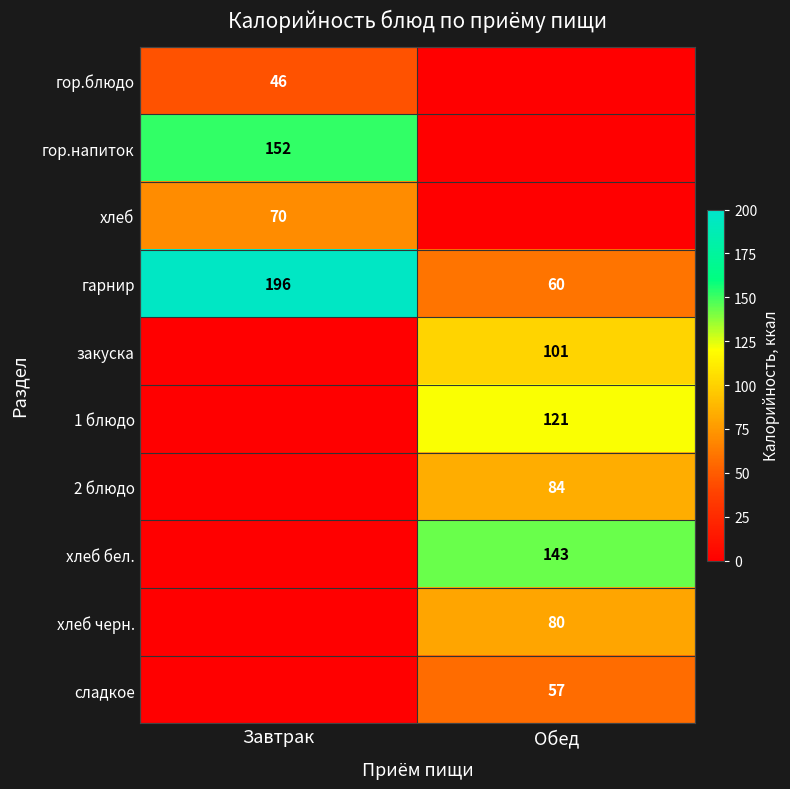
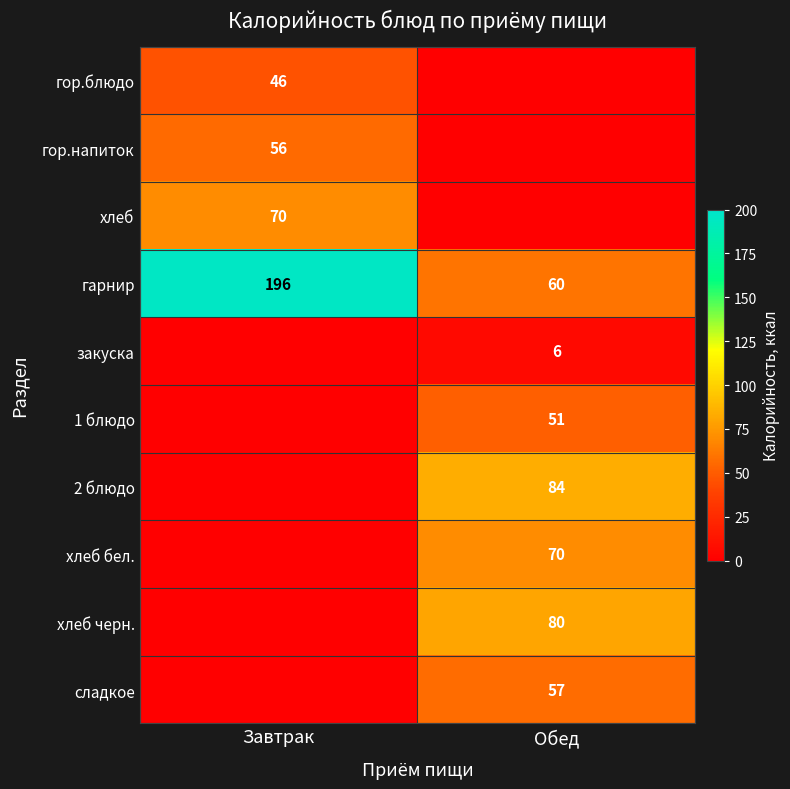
гор.напиток, Завтрак: 152 -> 56
закуска, Обед: 101 -> 6
1 блюдо, Обед: 121 -> 51
хлеб бел., Обед: 143 -> 70
